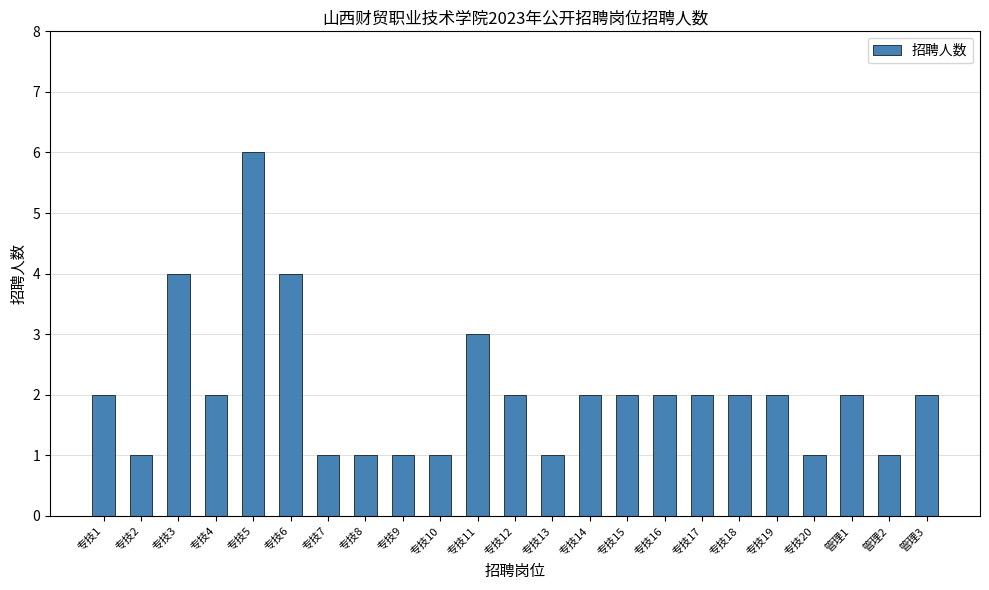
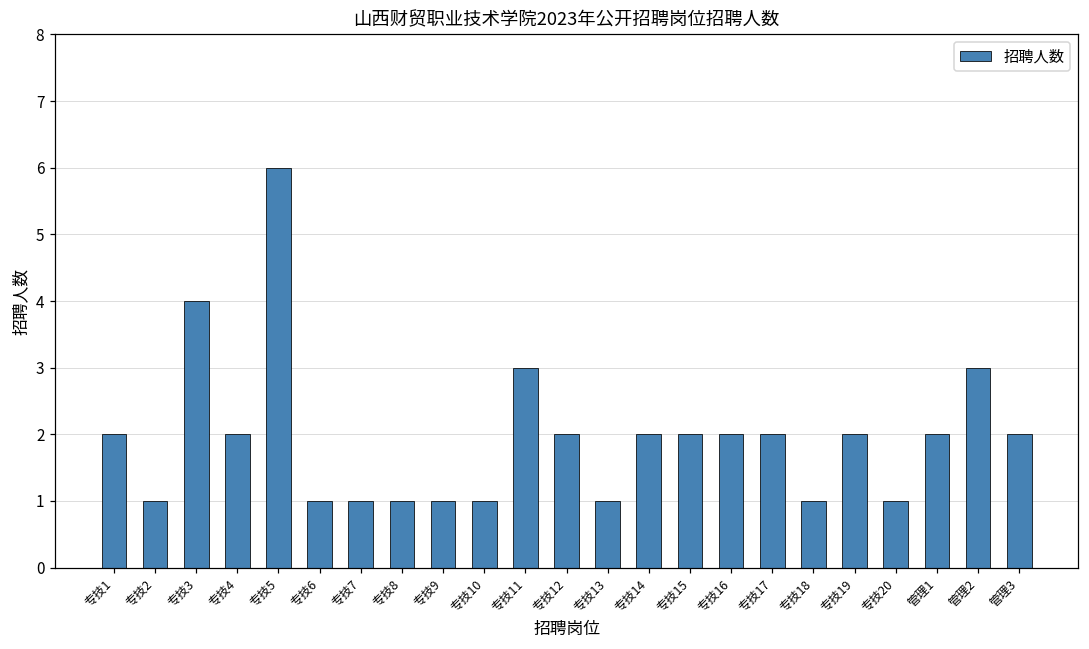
专技6: 4 -> 1
专技18: 2 -> 1
管理2: 1 -> 3
